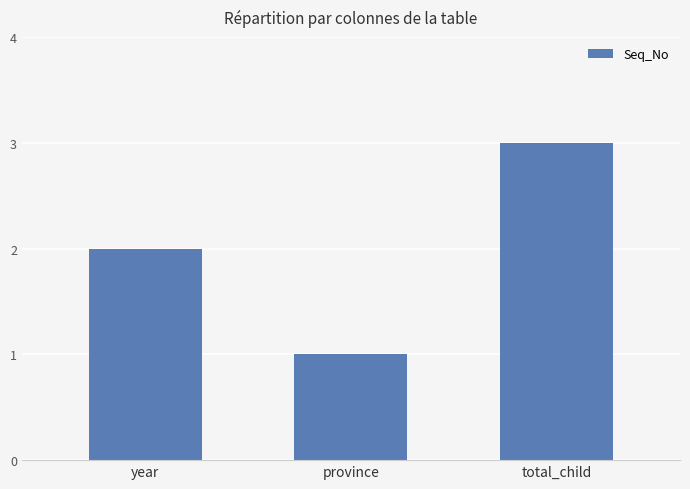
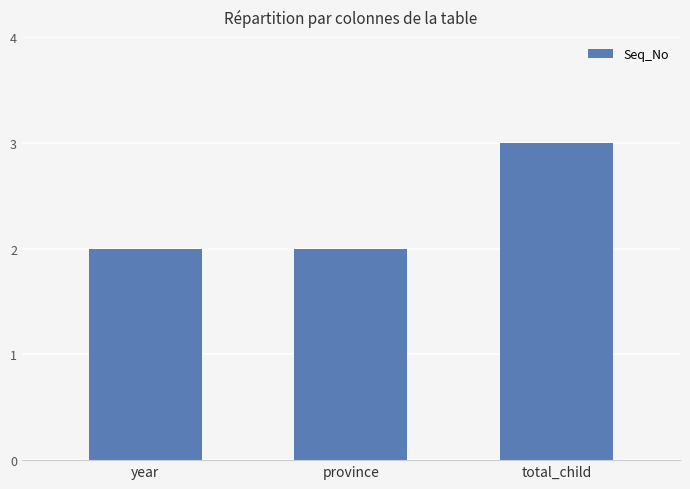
province: 1 -> 2
